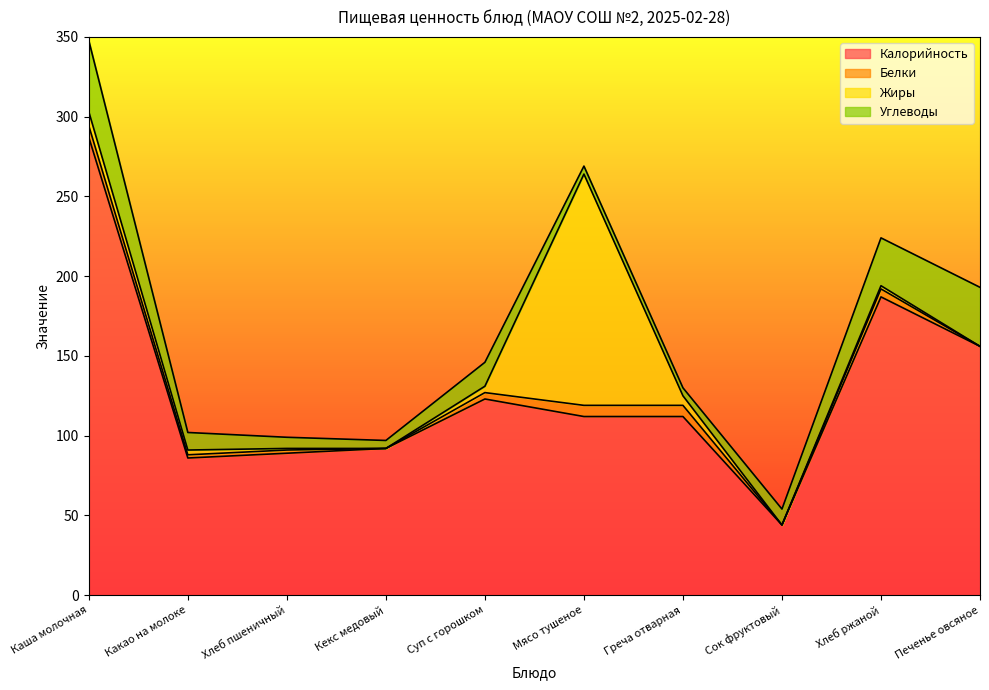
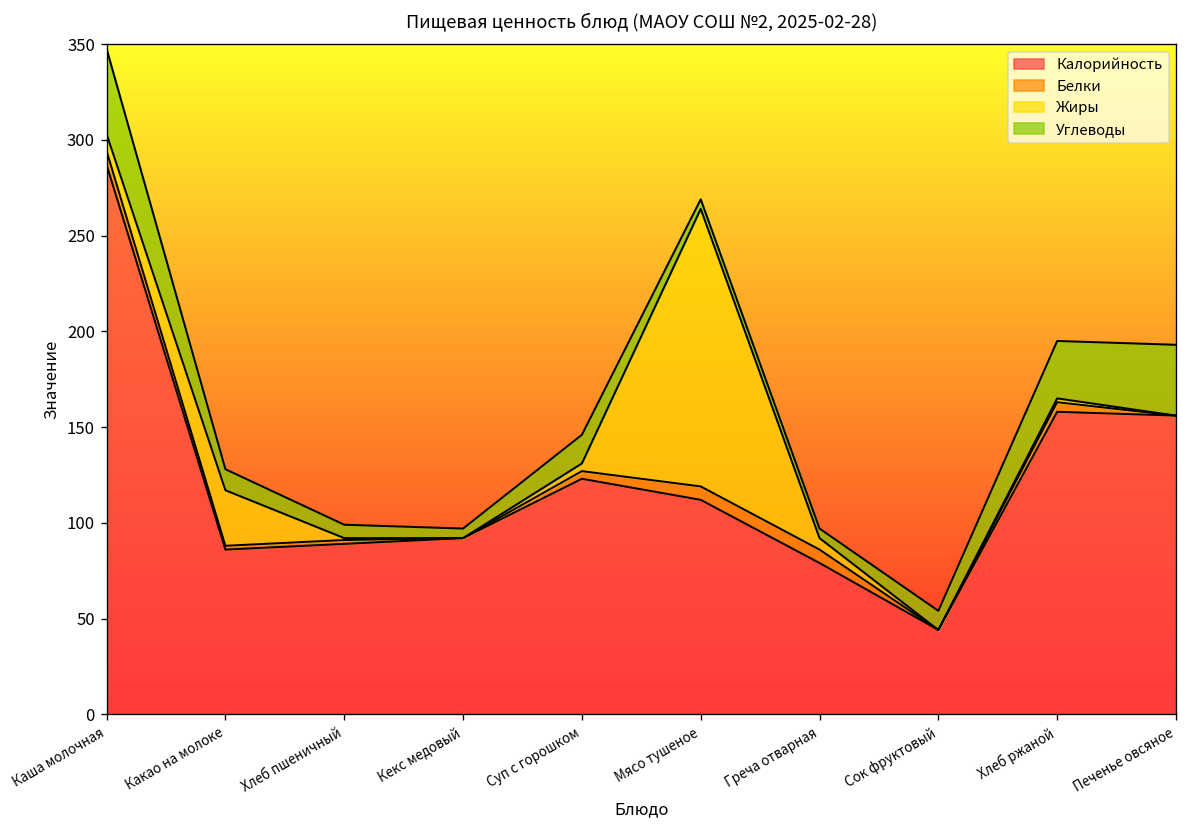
Жиры, Какао на молоке: 3 -> 29
Калорийность, Греча отварная: 112 -> 79
Калорийность, Хлеб ржаной: 187 -> 158
